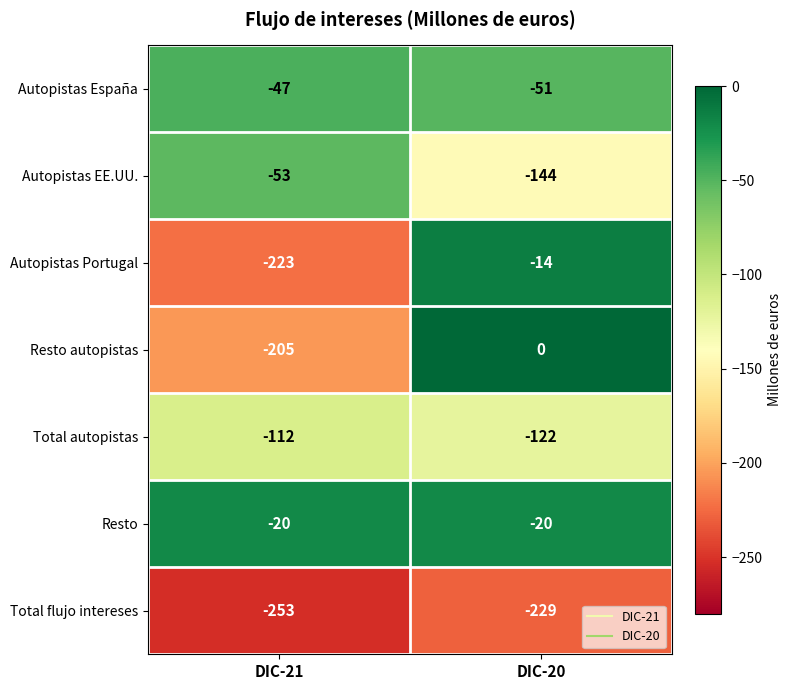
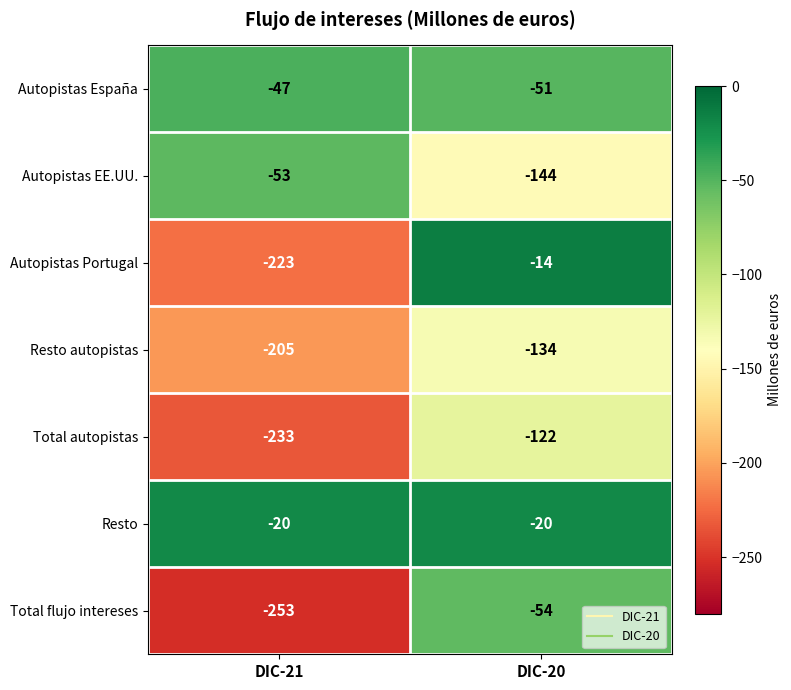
Resto autopistas, DIC-20: 0 -> -134
Total autopistas, DIC-21: -112 -> -233
Total flujo intereses, DIC-20: -229 -> -54
